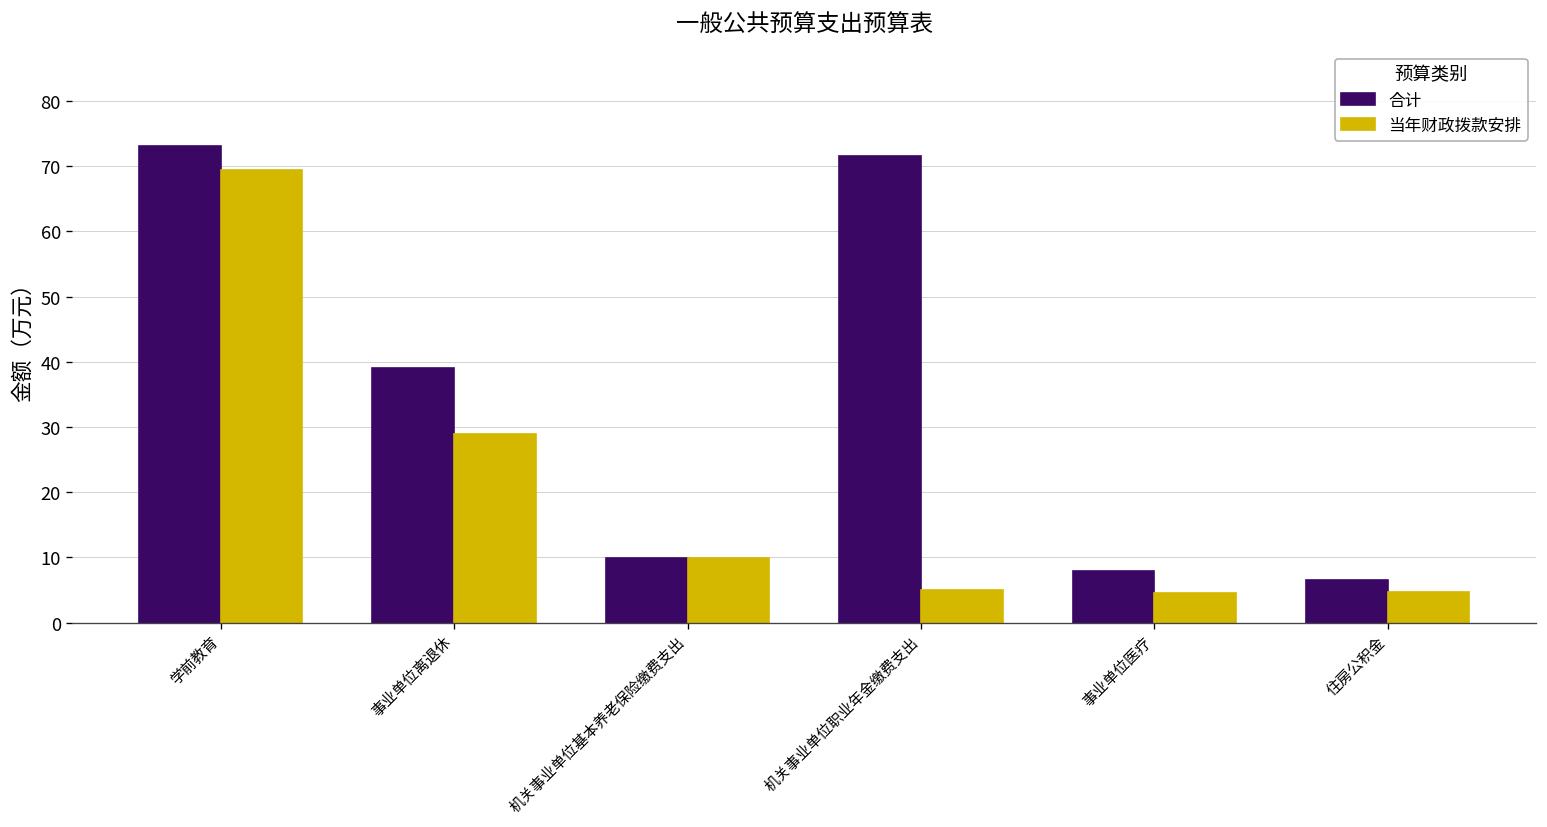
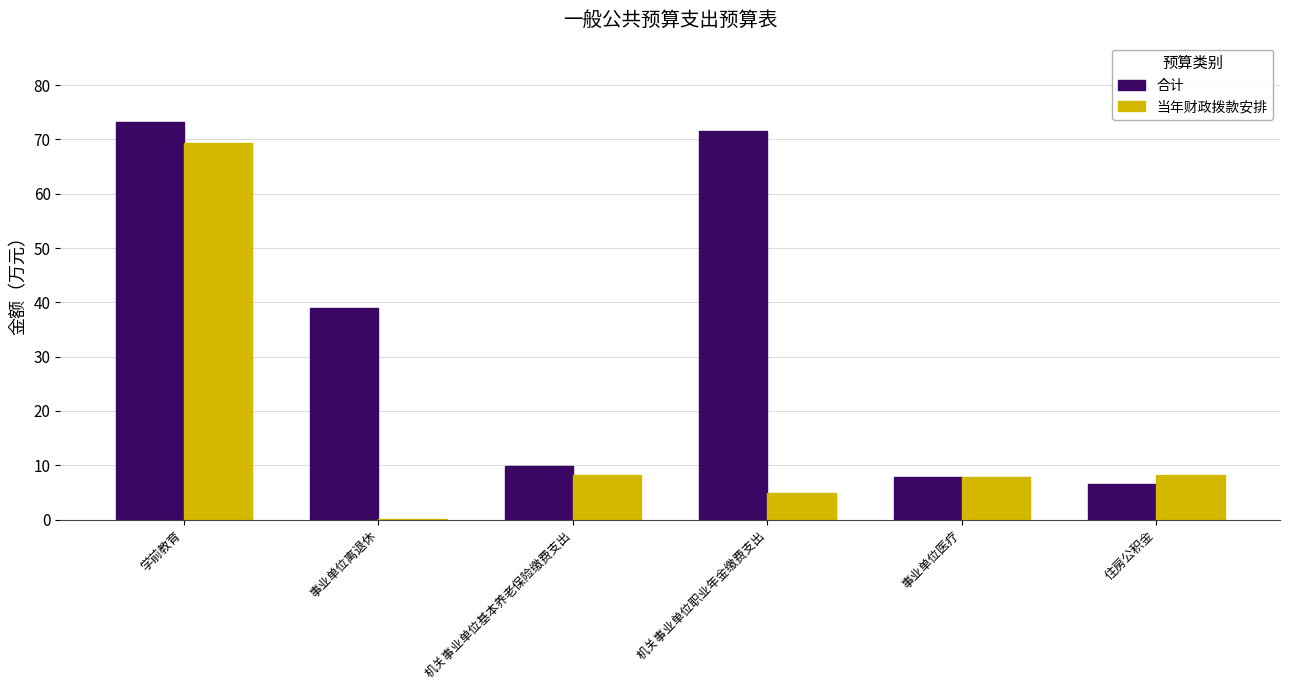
当年财政拨款安排, 事业单位离退休: 29 -> 0
当年财政拨款安排, 机关事业单位基本养老保险缴费支出: 10 -> 8
当年财政拨款安排, 事业单位医疗: 5 -> 8
当年财政拨款安排, 住房公积金: 5 -> 8
